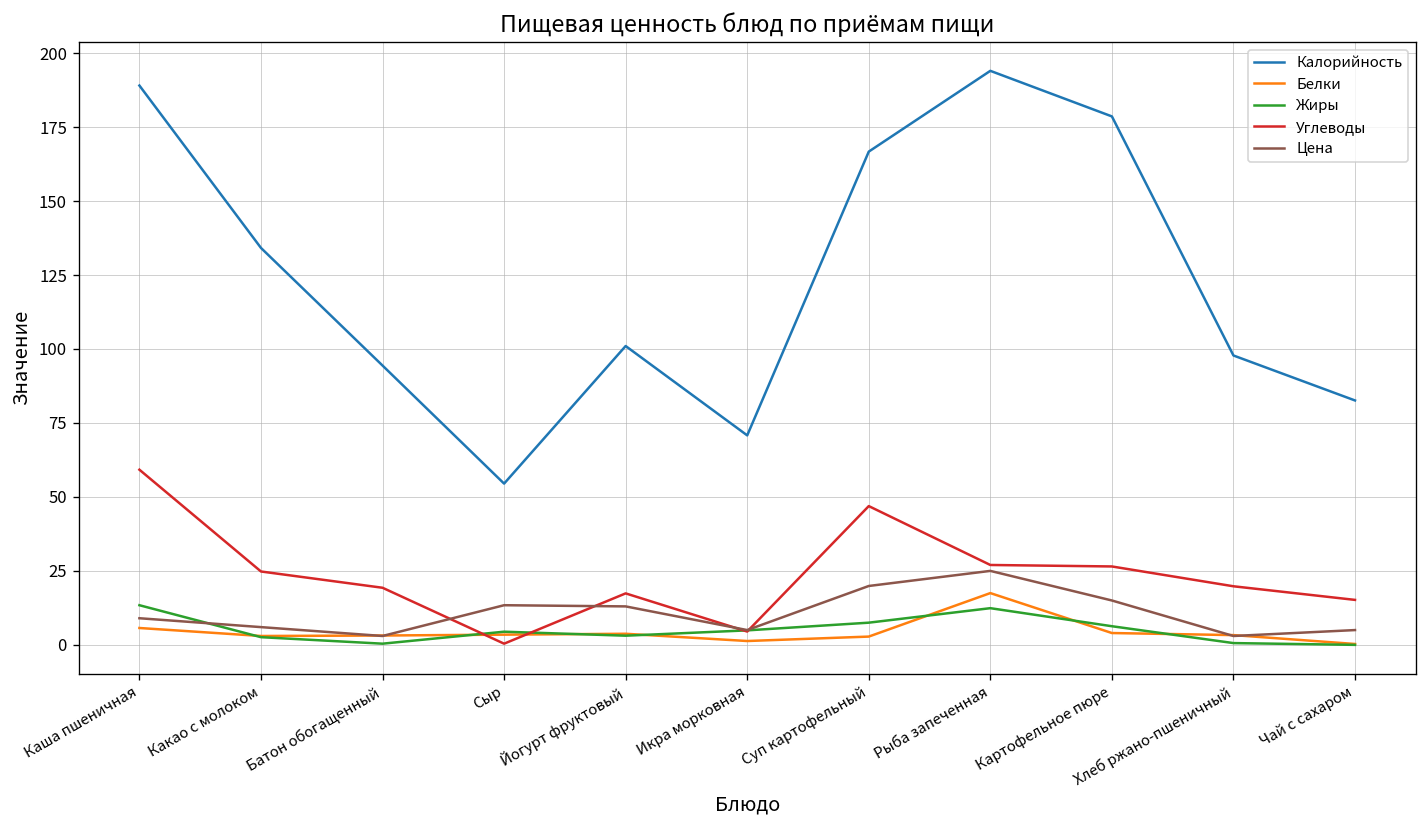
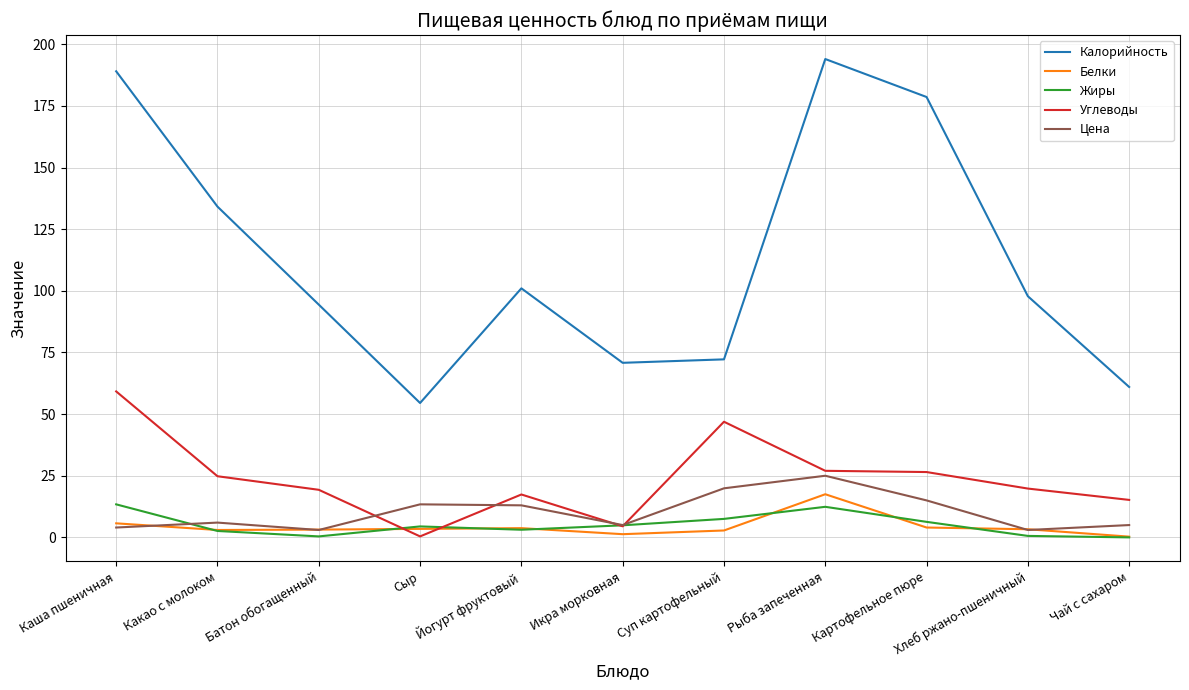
Цена, Каша пшеничная: 9 -> 4
Калорийность, Суп картофельный: 167 -> 72
Калорийность, Чай с сахаром: 83 -> 61
